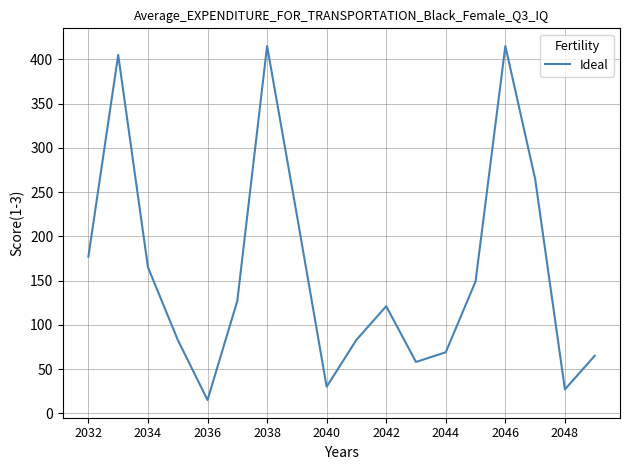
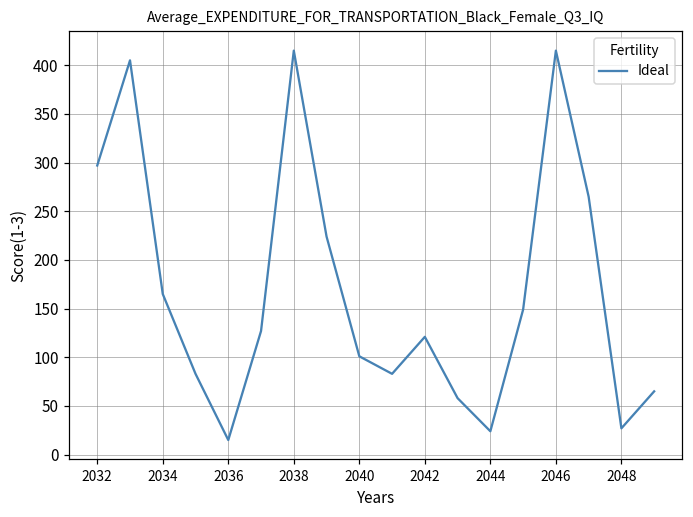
2032: 180 -> 300
2040: 30 -> 100
2044: 70 -> 20
